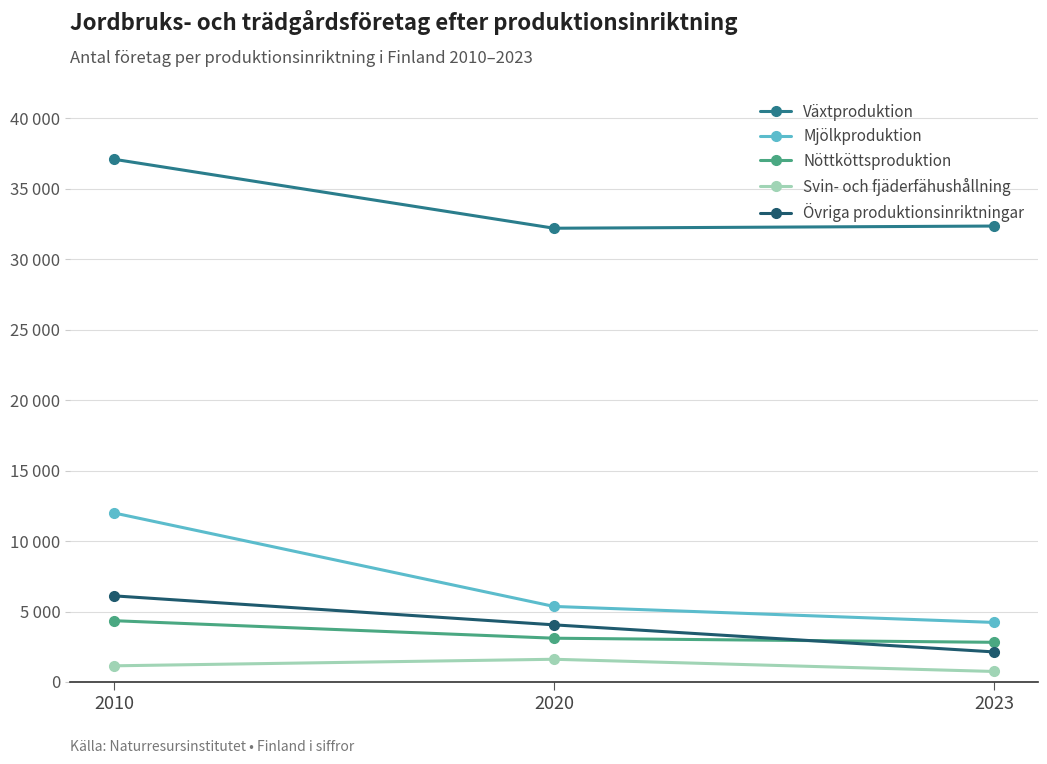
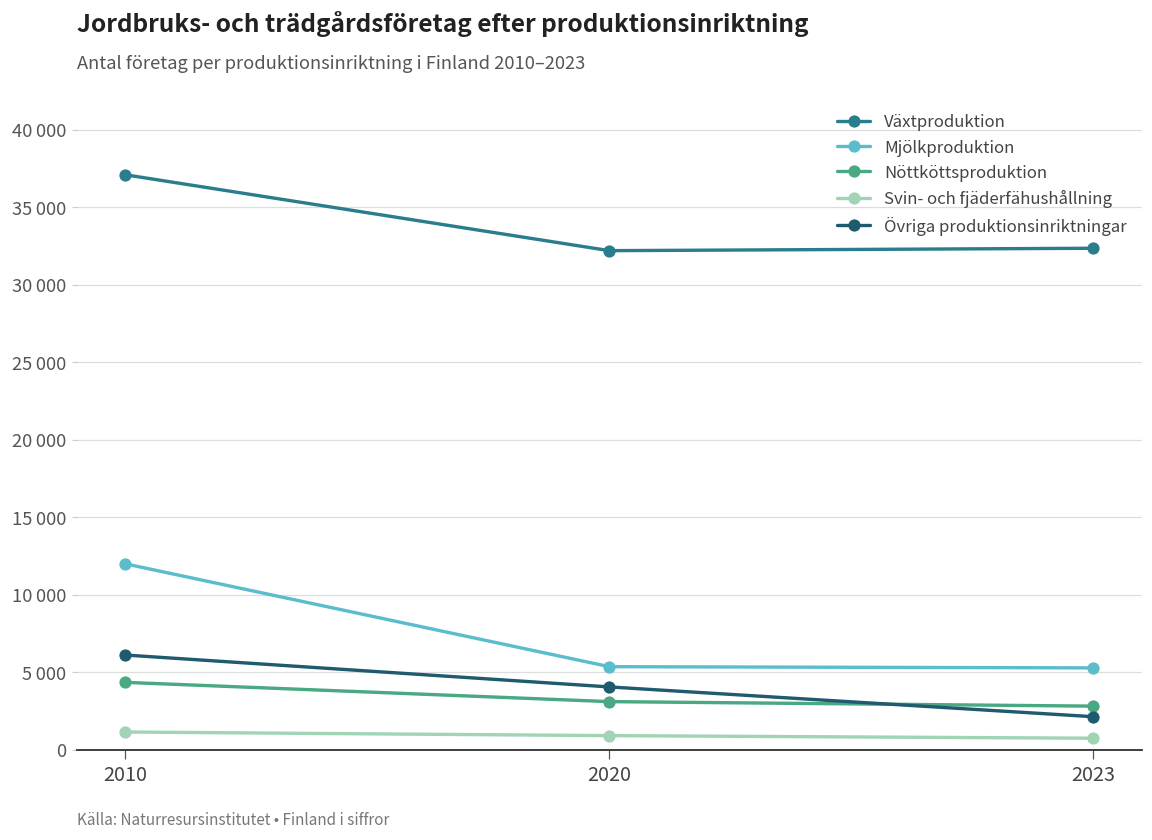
Svin- och fjäderfähushållning, 2020: 1600 -> 900
Mjölkproduktion, 2023: 4200 -> 5300
